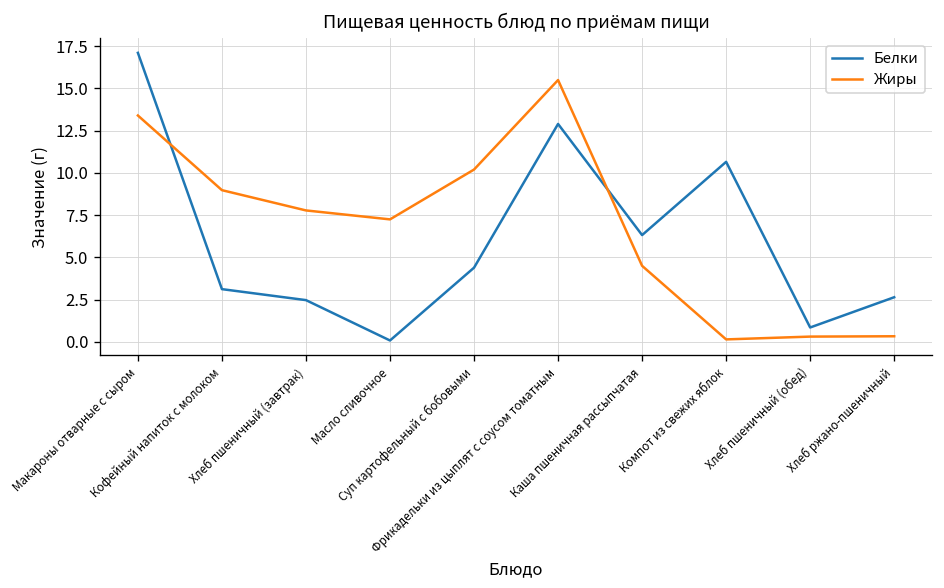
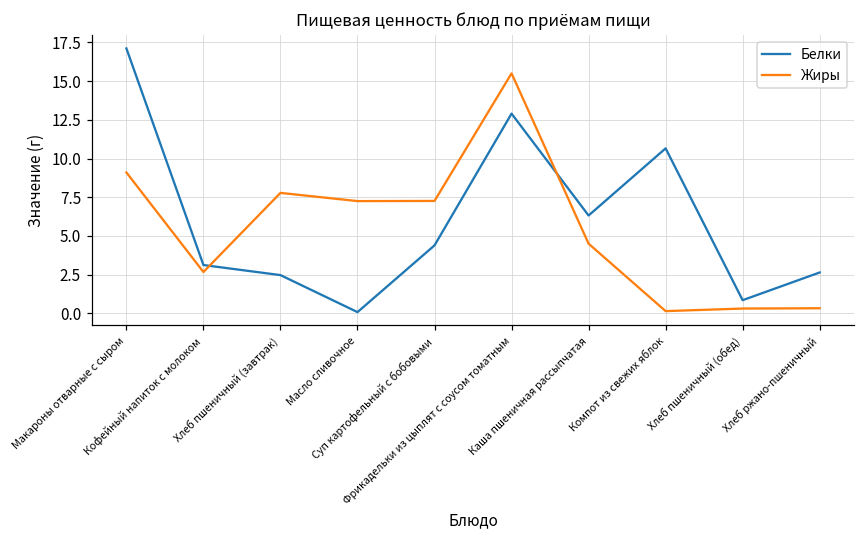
Жиры, Макароны отварные с сыром: 13.4 -> 9.1
Жиры, Кофейный напиток с молоком: 9.0 -> 2.7
Жиры, Суп картофельный с бобовыми: 10.2 -> 7.3
